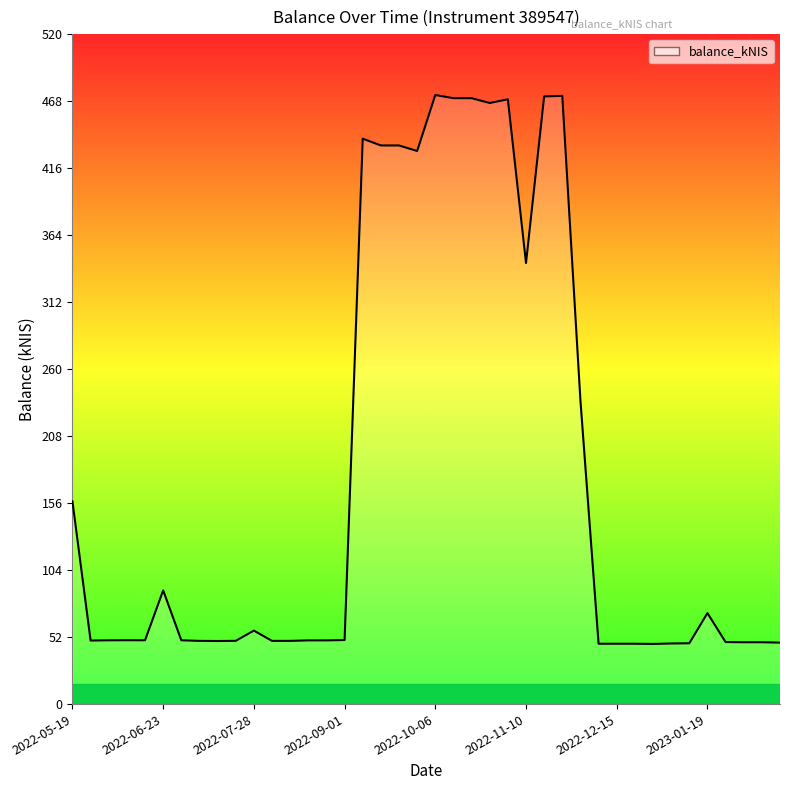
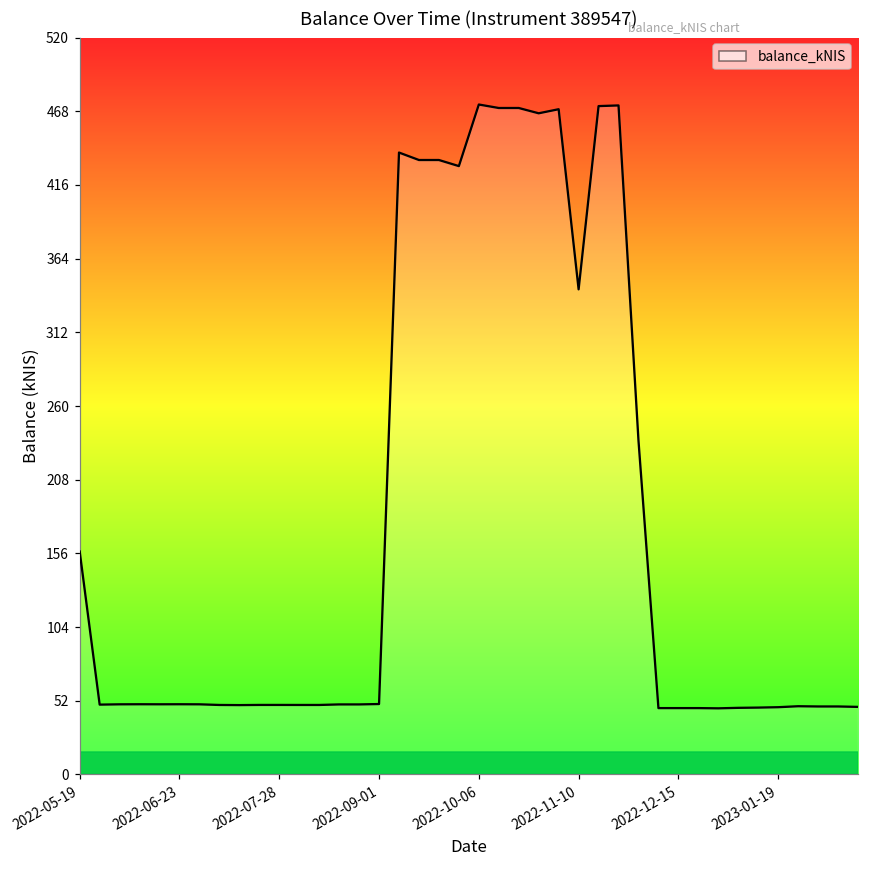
2022-06-23: 88 -> 50
2022-07-28: 57 -> 49
2023-01-19: 71 -> 48
